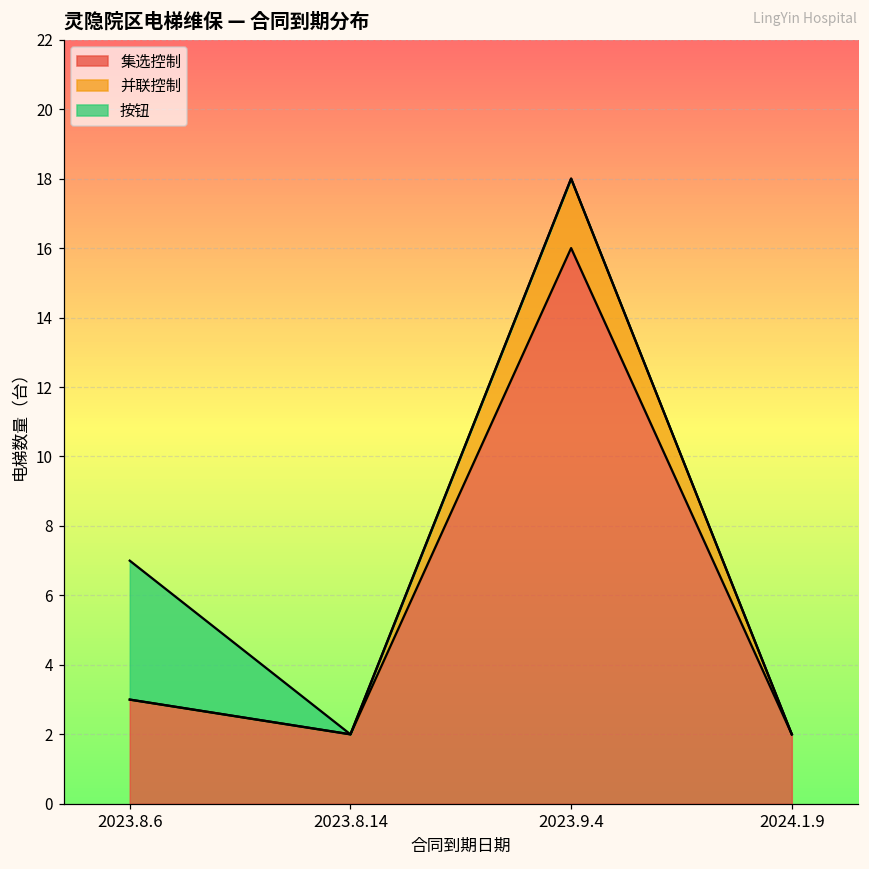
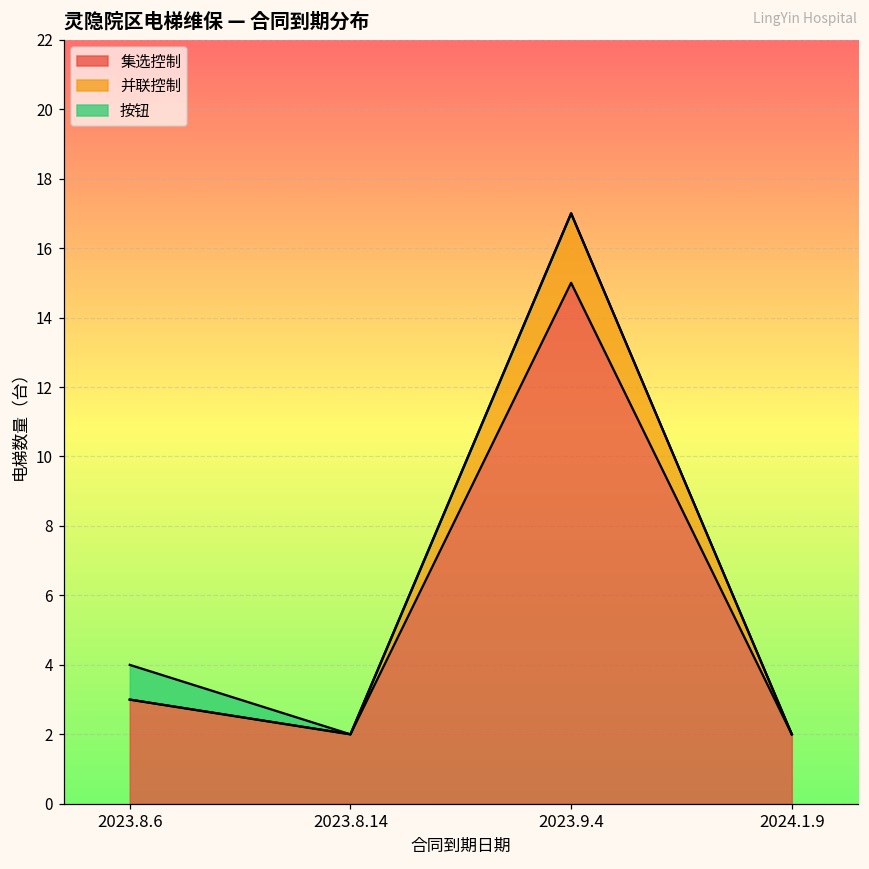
按钮, 2023.8.6: 4 -> 1
集选控制, 2023.9.4: 16 -> 15
